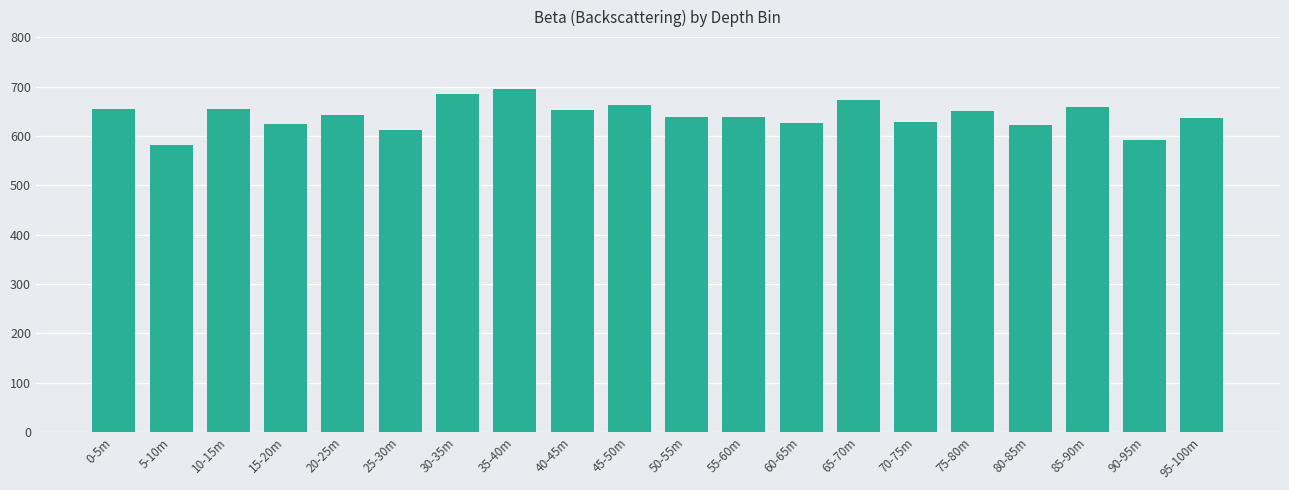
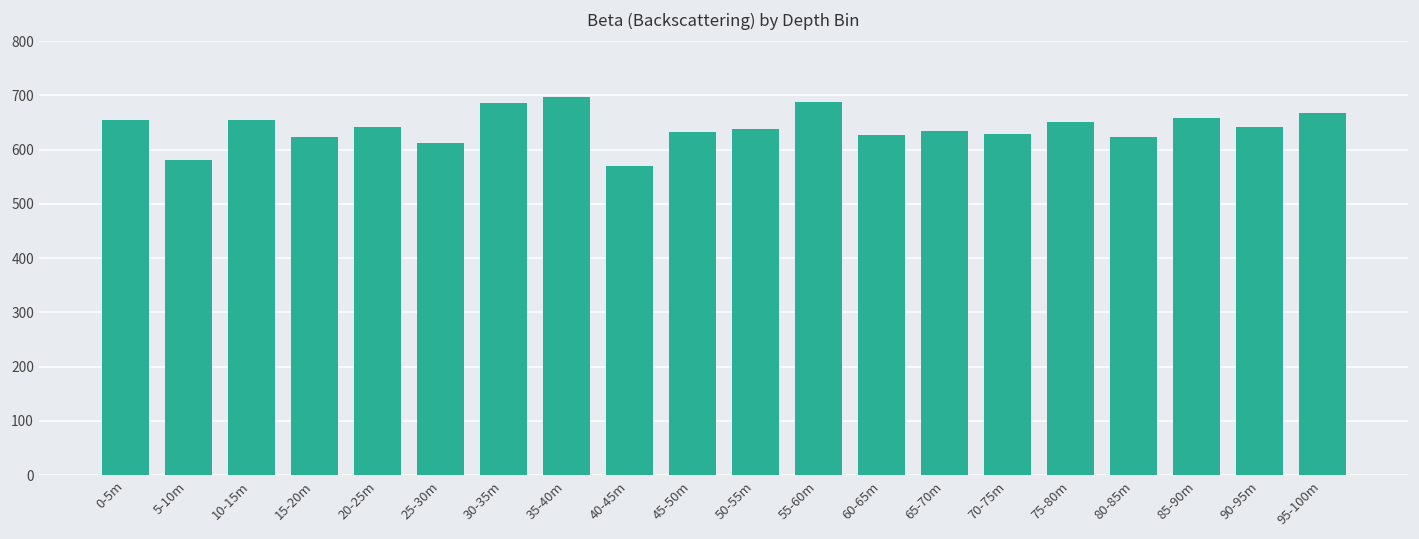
40-45m: 650 -> 570
45-50m: 660 -> 630
55-60m: 640 -> 690
65-70m: 670 -> 640
90-95m: 590 -> 640
95-100m: 640 -> 670
